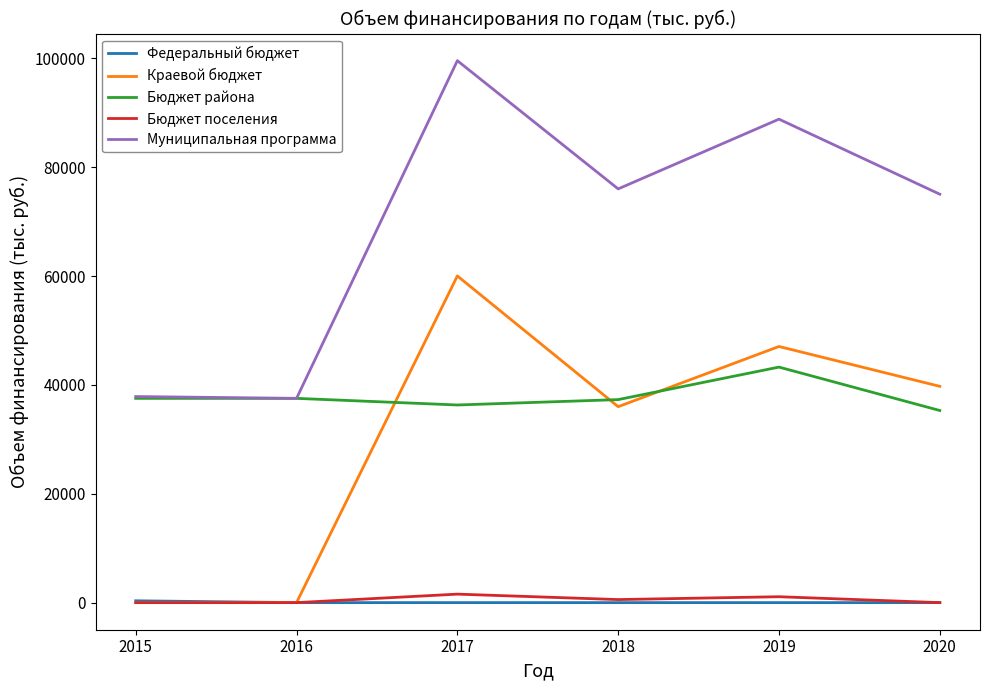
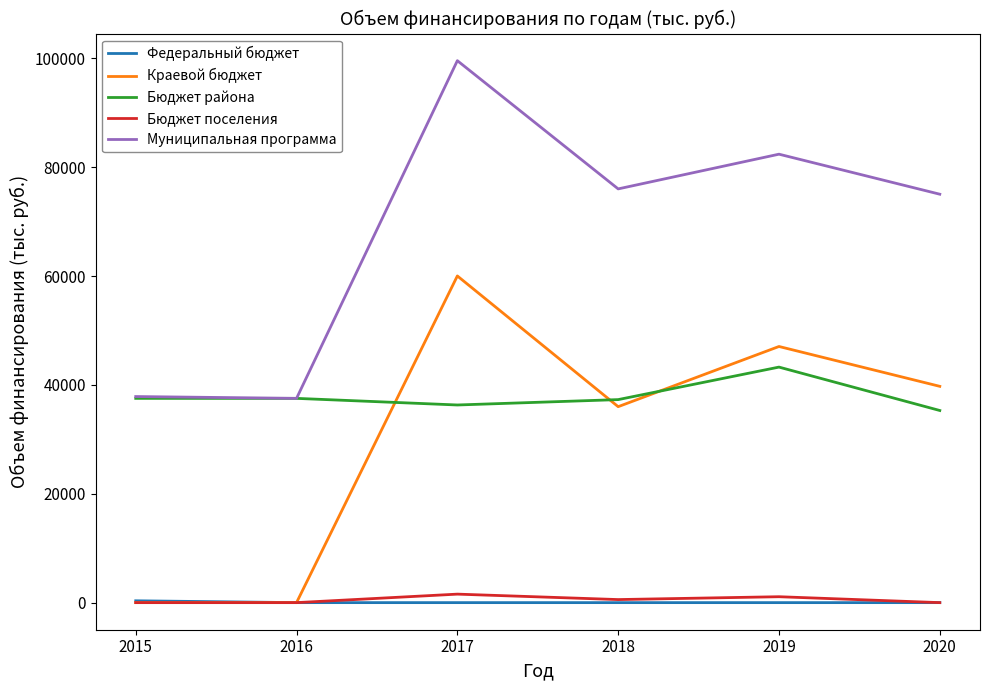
Муниципальная программа, 2019: 89000 -> 82000
